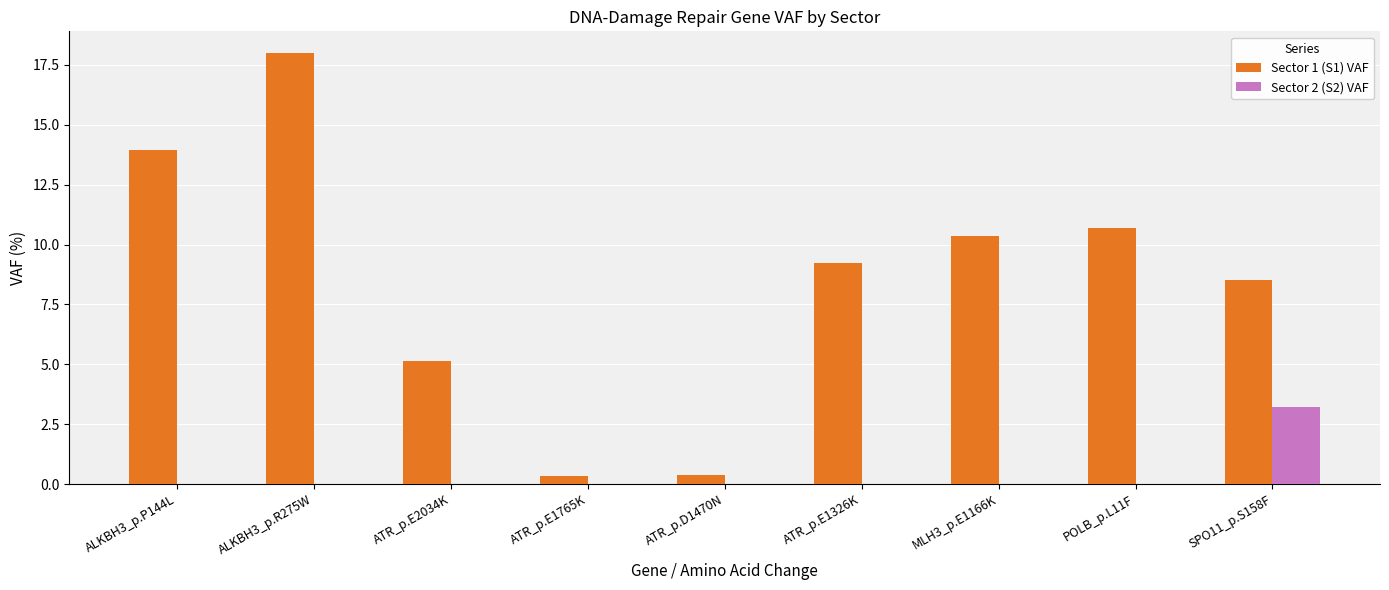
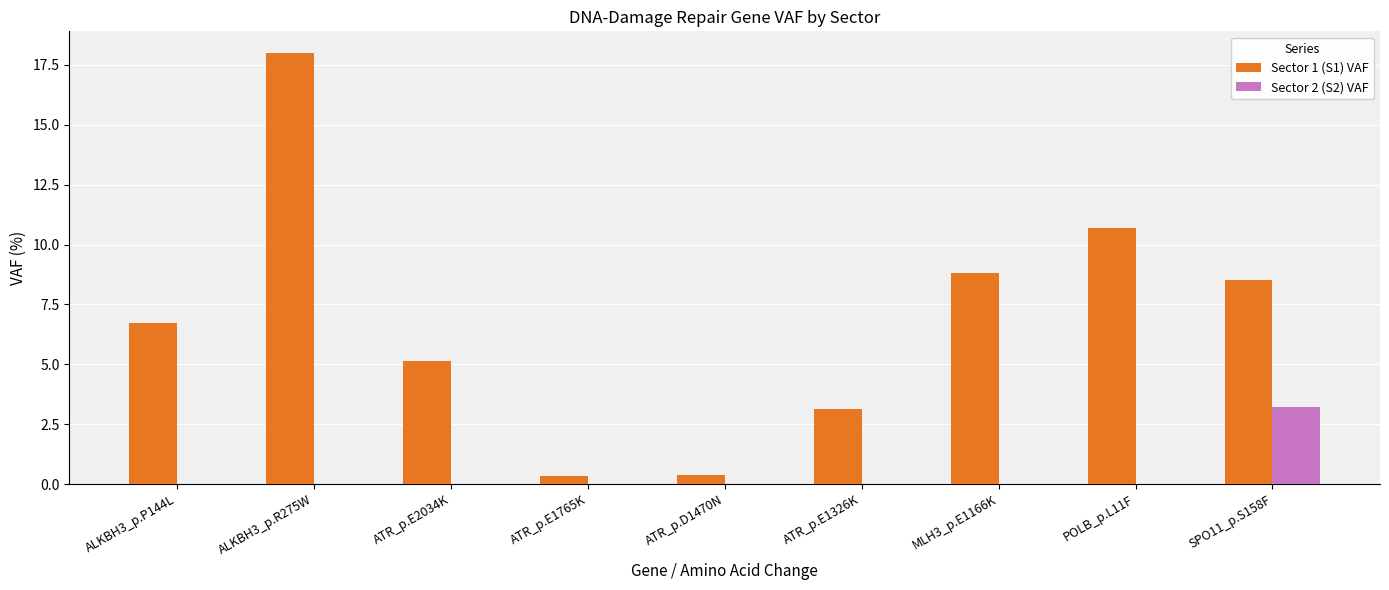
Sector 1 (S1) VAF, ALKBH3_p.P144L: 14.0 -> 6.7
Sector 1 (S1) VAF, ATR_p.E1326K: 9.2 -> 3.1
Sector 1 (S1) VAF, MLH3_p.E1166K: 10.4 -> 8.8
